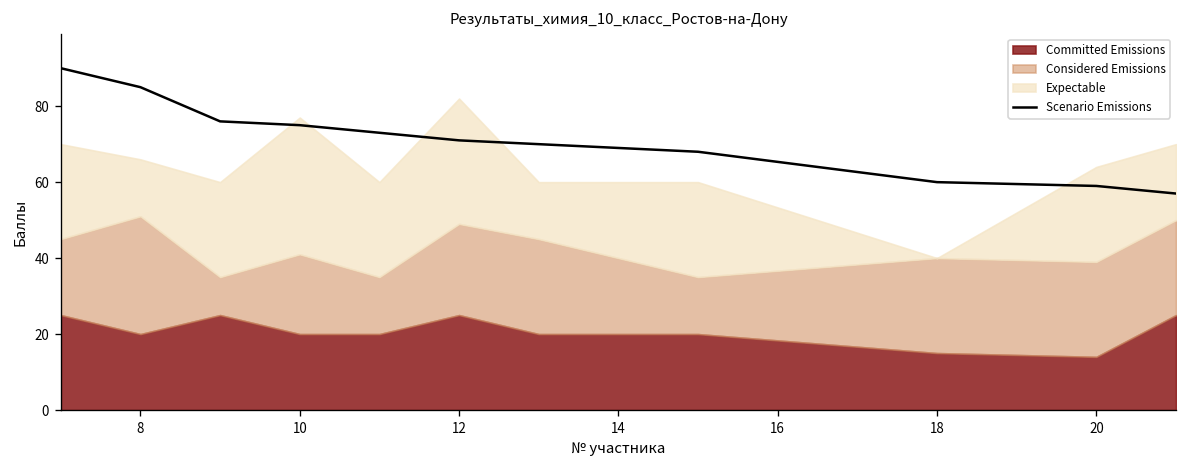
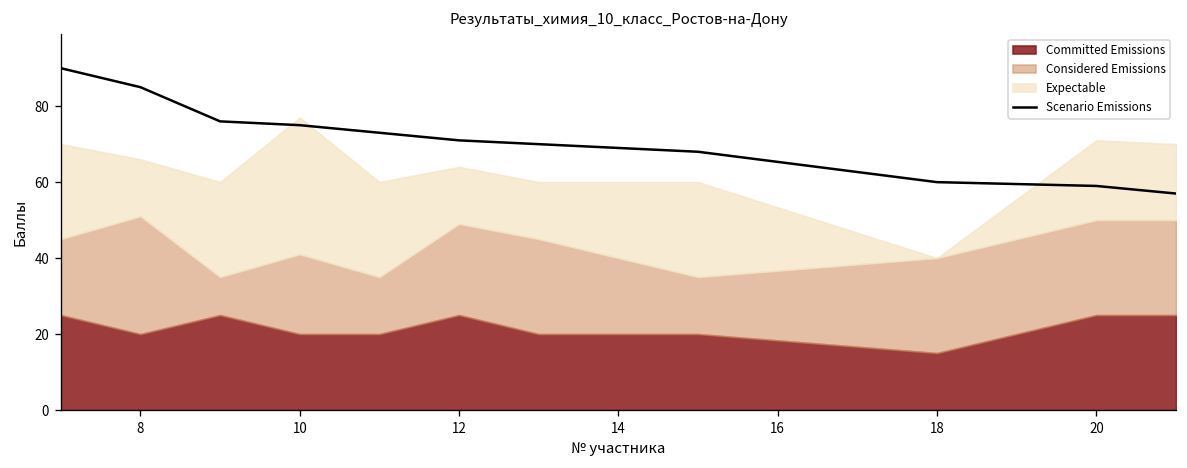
Expectable, 12: 33 -> 15
Committed Emissions, 20: 14 -> 25
Expectable, 20: 25 -> 21
